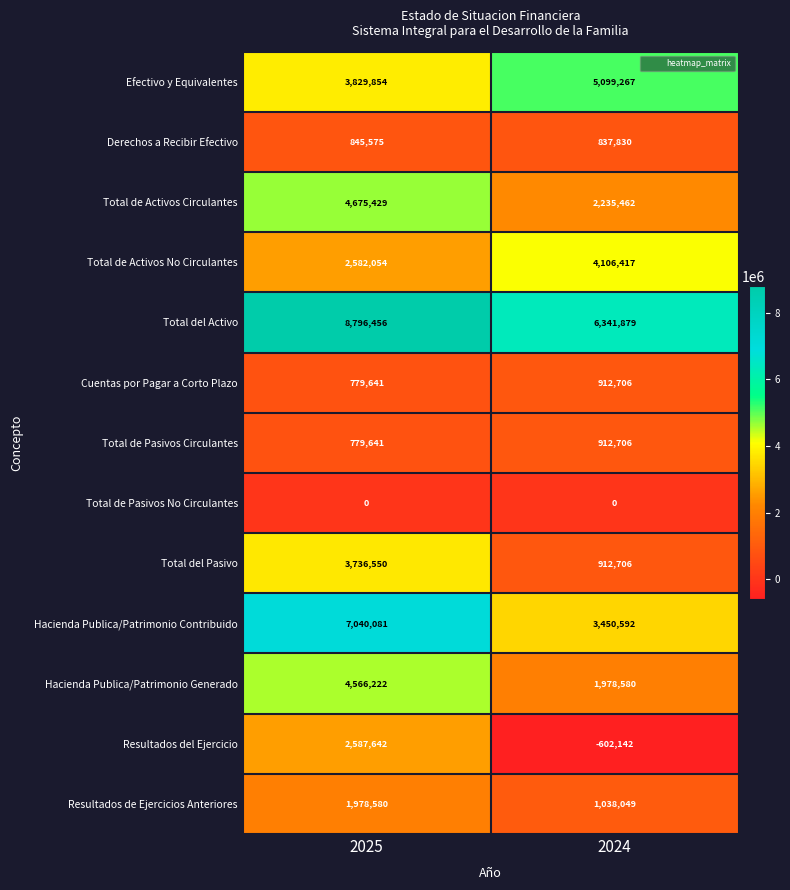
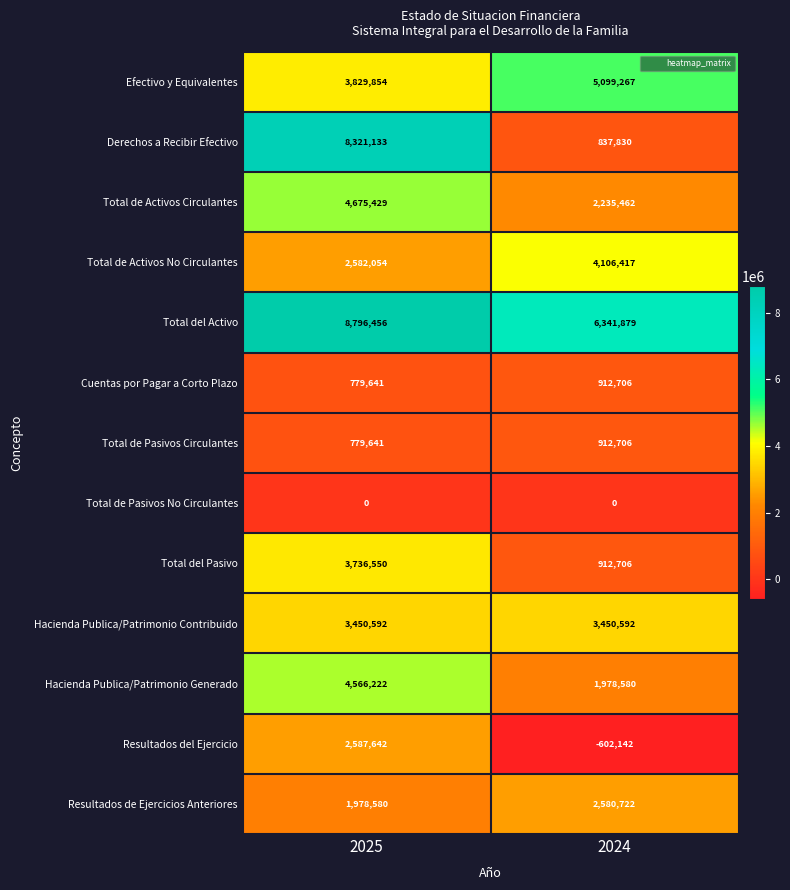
Derechos a Recibir Efectivo, 2025: 845,575 -> 8,321,133
Hacienda Publica/Patrimonio Contribuido, 2025: 7,040,081 -> 3,450,592
Resultados de Ejercicios Anteriores, 2024: 1,038,049 -> 2,580,722
